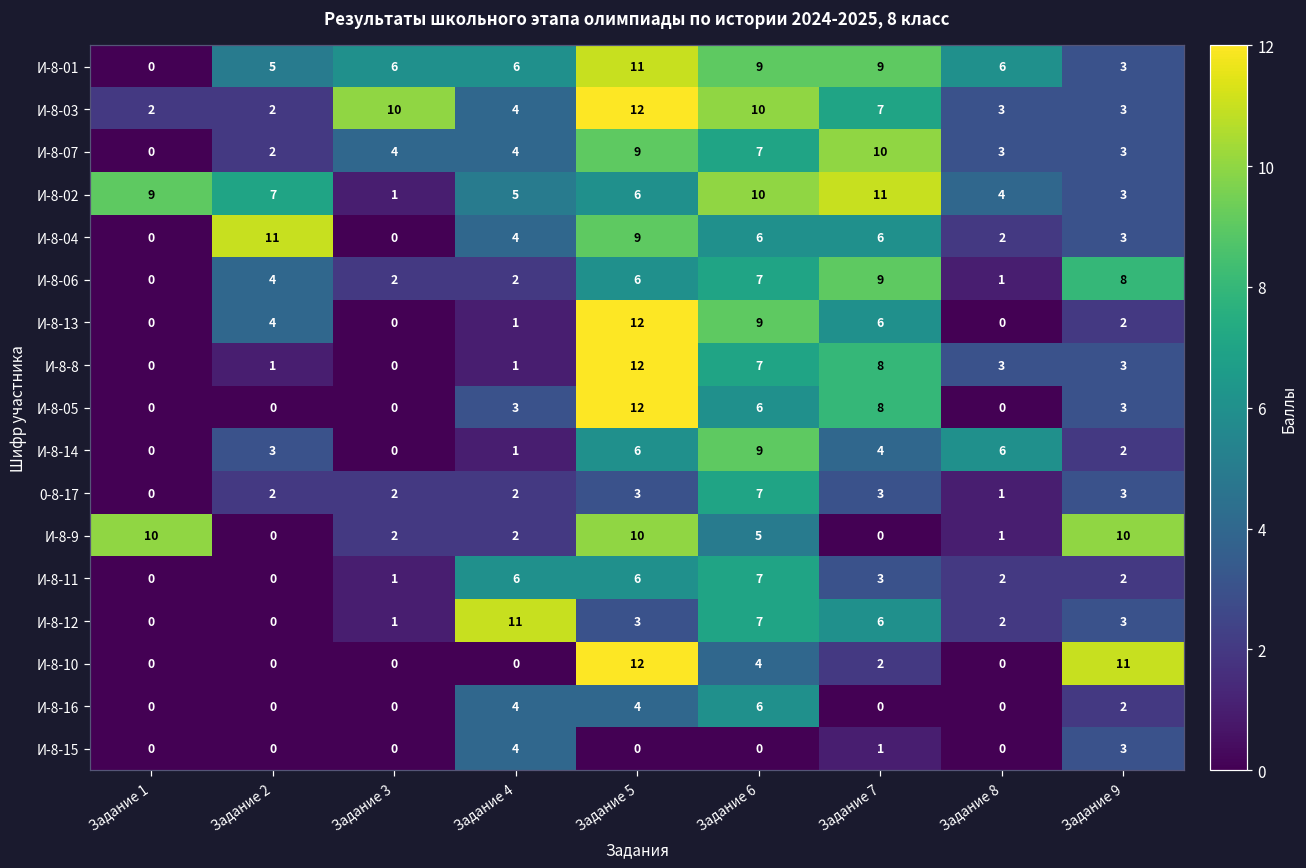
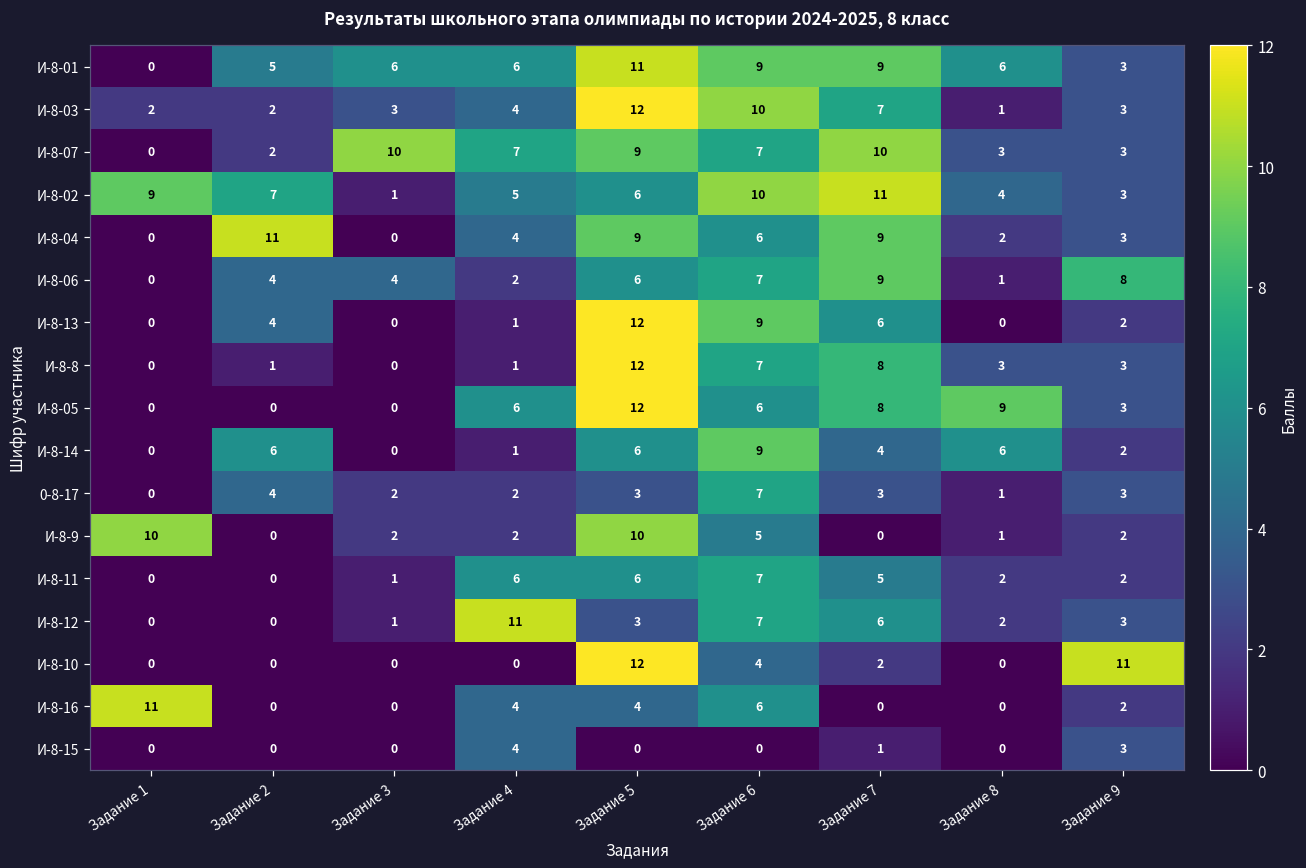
И-8-03, Задание 3: 10 -> 3
И-8-03, Задание 8: 3 -> 1
И-8-07, Задание 3: 4 -> 10
И-8-07, Задание 4: 4 -> 7
И-8-04, Задание 7: 6 -> 9
И-8-06, Задание 3: 2 -> 4
И-8-05, Задание 4: 3 -> 6
И-8-05, Задание 8: 0 -> 9
И-8-14, Задание 2: 3 -> 6
0-8-17, Задание 2: 2 -> 4
И-8-9, Задание 9: 10 -> 2
И-8-11, Задание 7: 3 -> 5
И-8-16, Задание 1: 0 -> 11
